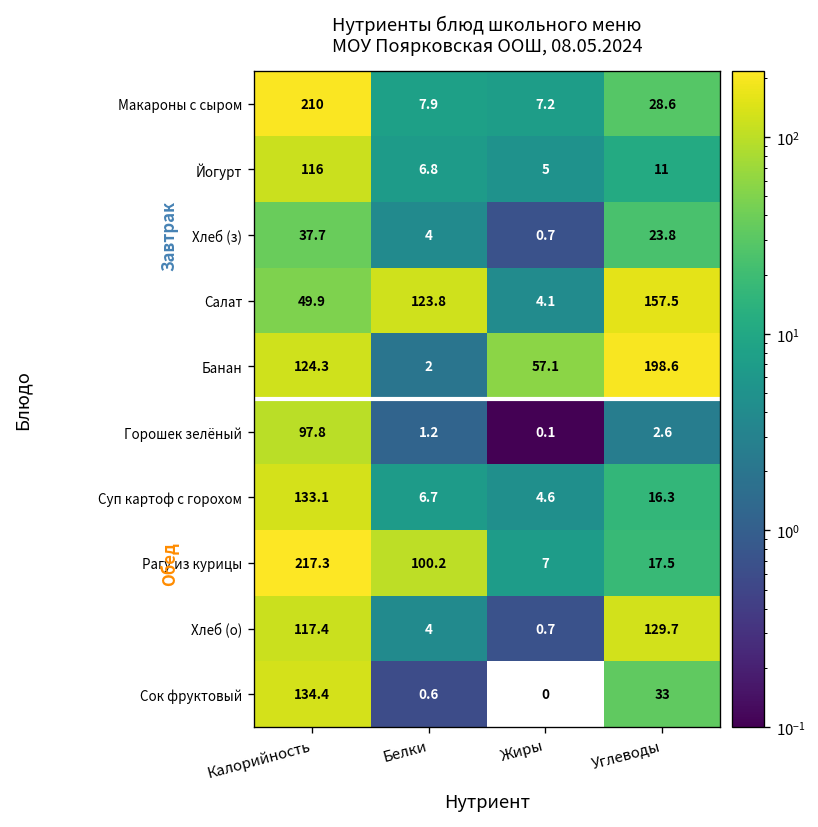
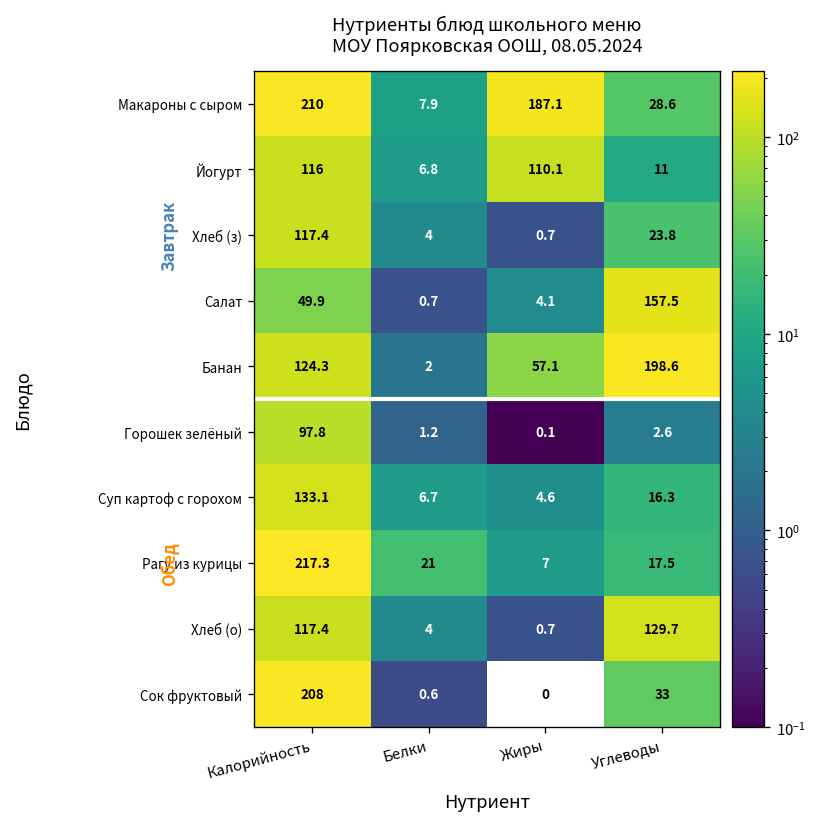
Макароны с сыром, Жиры: 7.2 -> 187.1
Йогурт, Жиры: 5 -> 110.1
Хлеб (з), Калорийность: 37.7 -> 117.4
Салат, Белки: 123.8 -> 0.7
Рагу из курицы, Белки: 100.2 -> 21
Сок фруктовый, Калорийность: 134.4 -> 208
